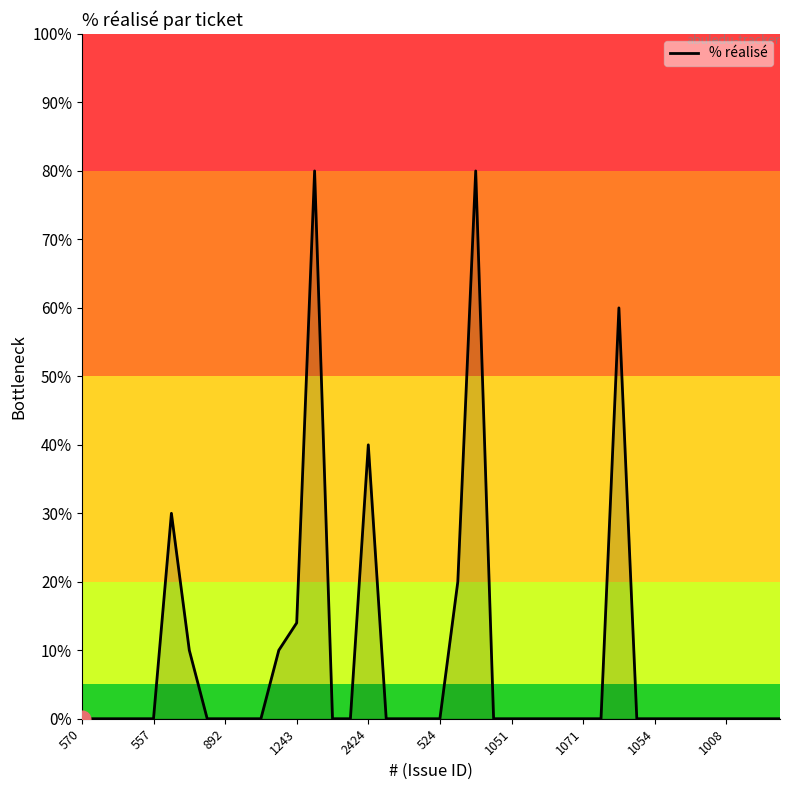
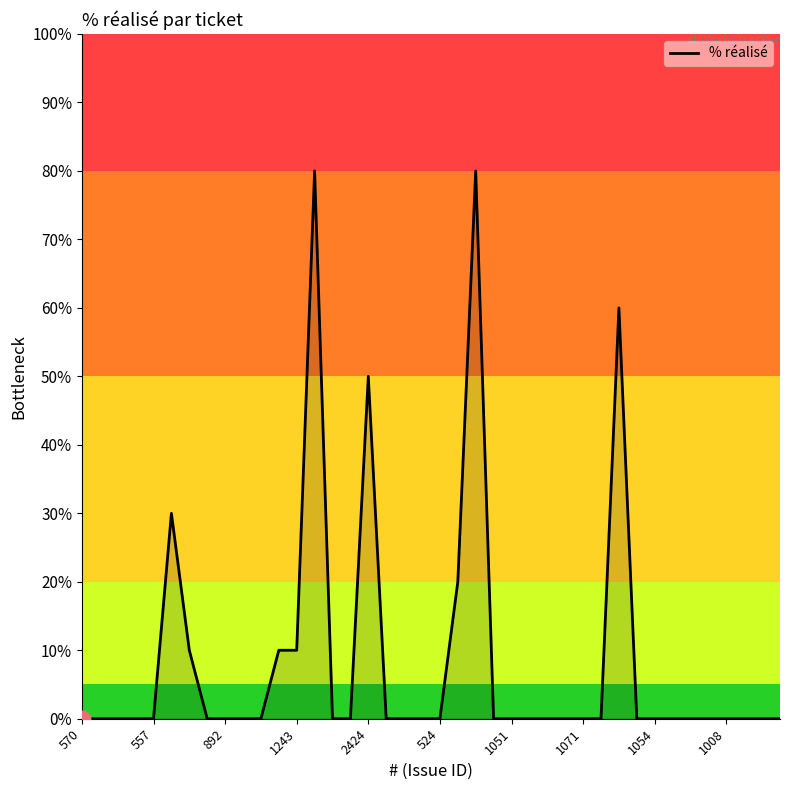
% réalisé, 1243: 14% -> 10%
% réalisé, 2424: 40% -> 50%
